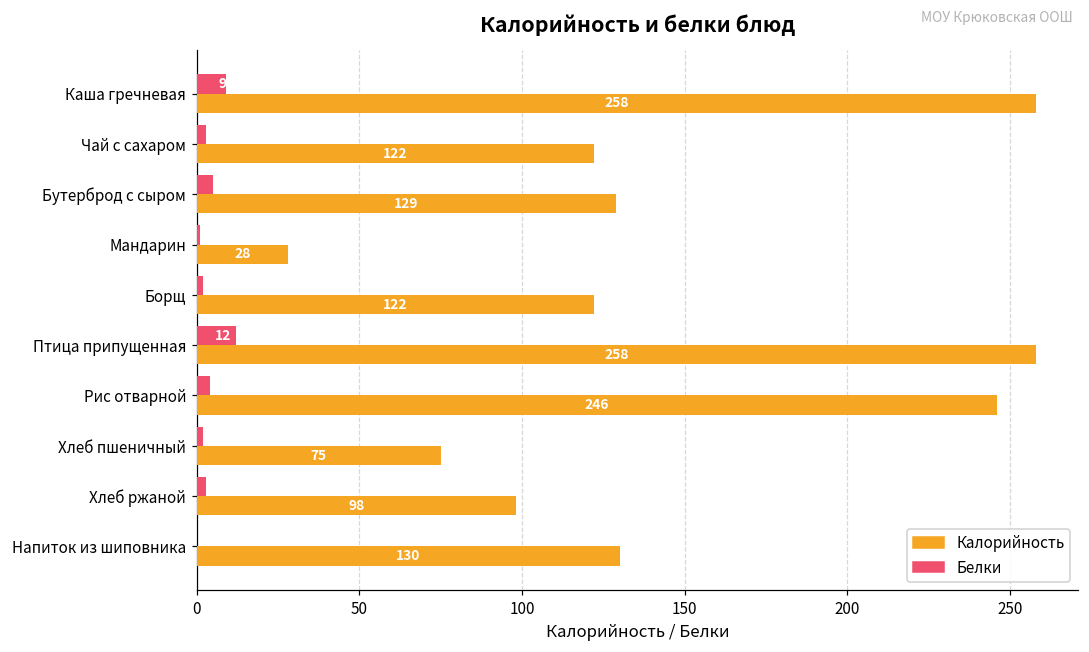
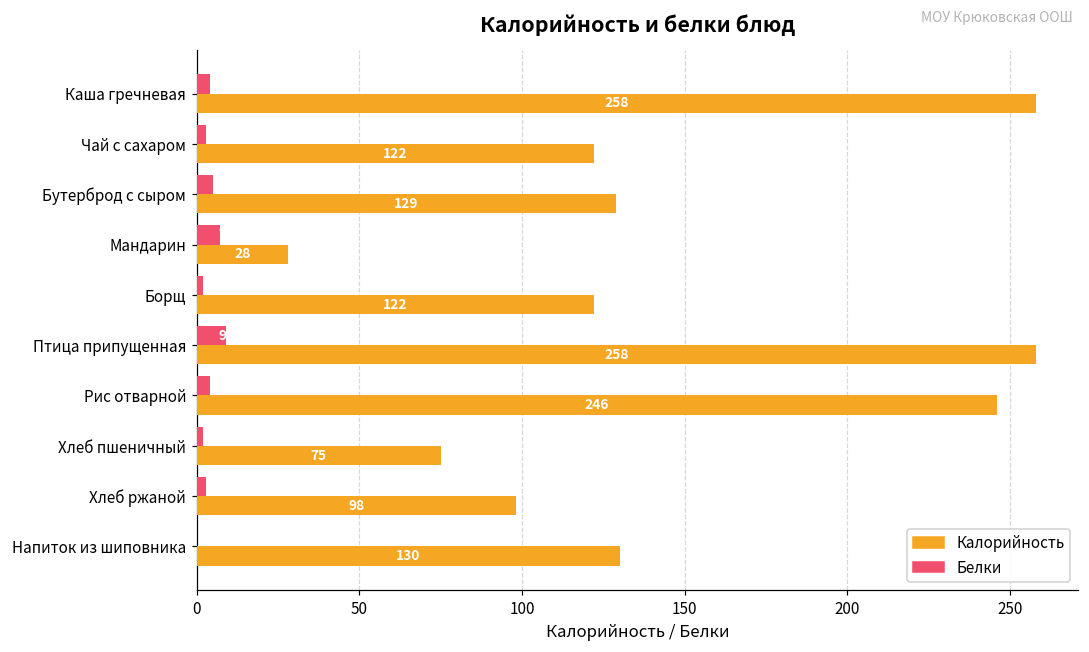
Белки, Каша гречневая: 9 -> 4
Белки, Мандарин: 1 -> 7
Белки, Птица припущенная: 12 -> 9
